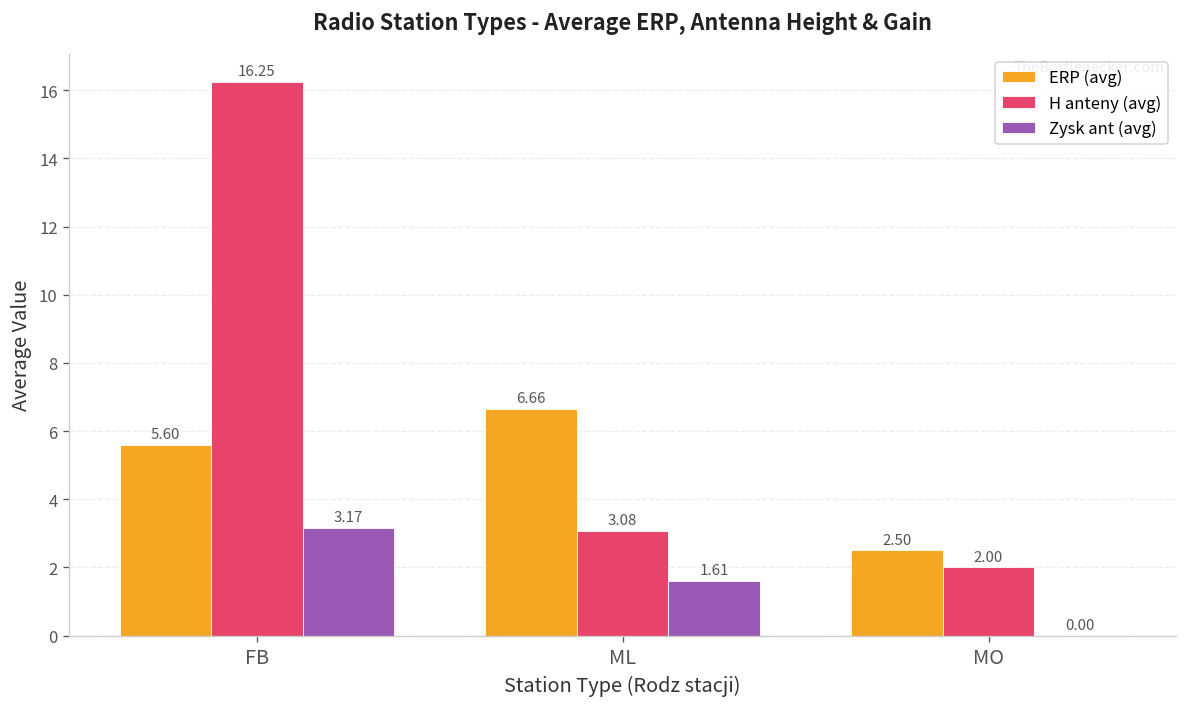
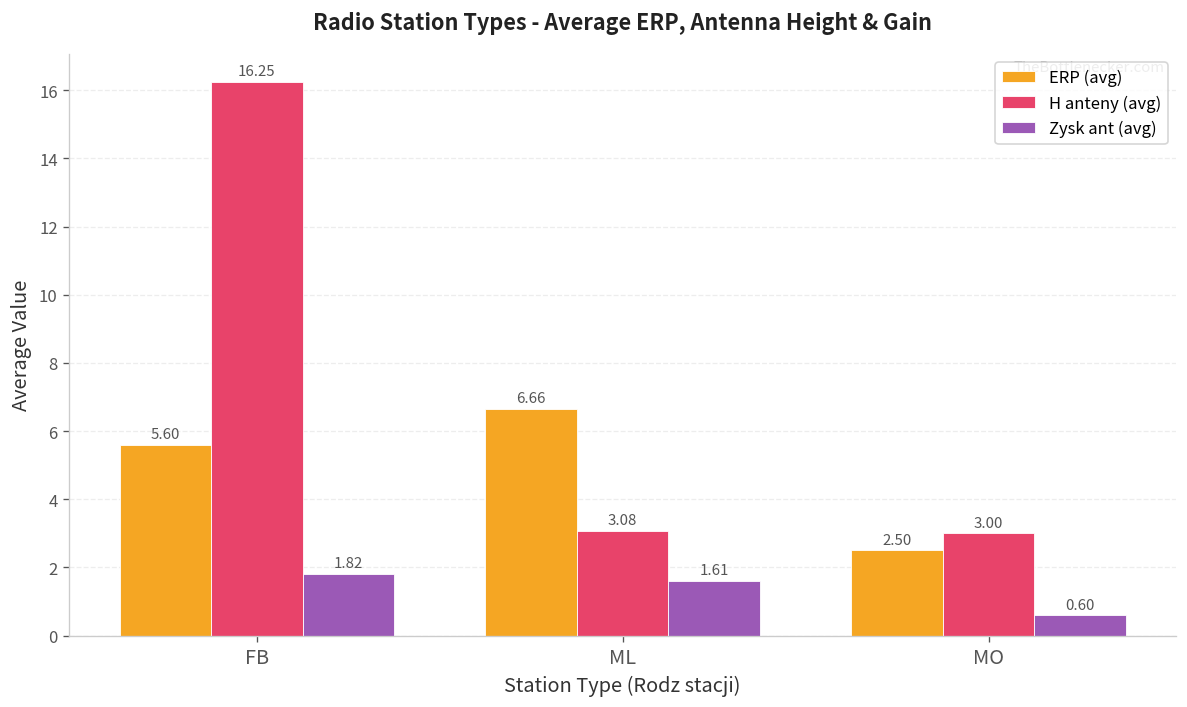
Zysk ant (avg), FB: 3.17 -> 1.82
H anteny (avg), MO: 2.00 -> 3.00
Zysk ant (avg), MO: 0.00 -> 0.60
